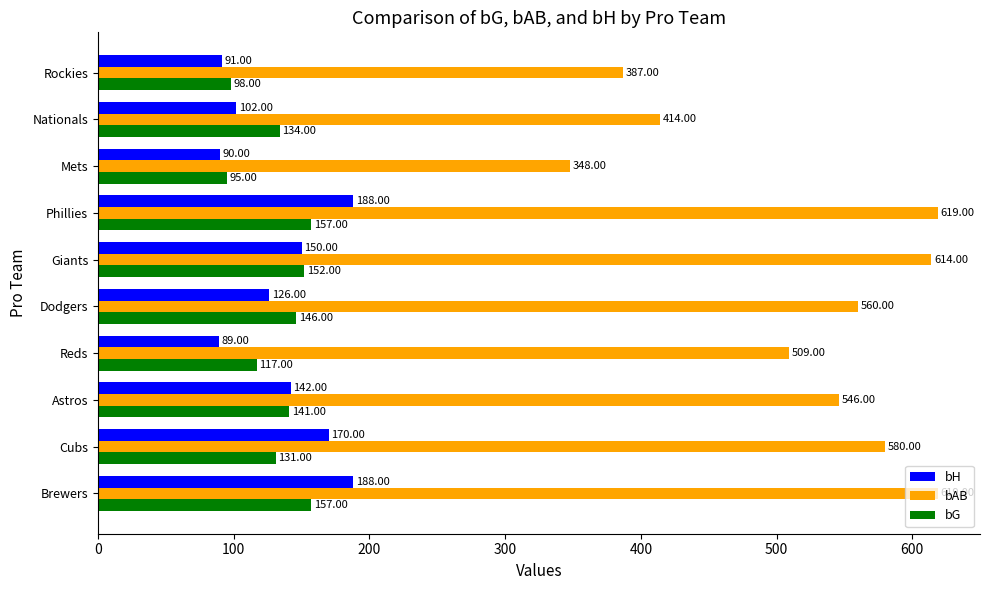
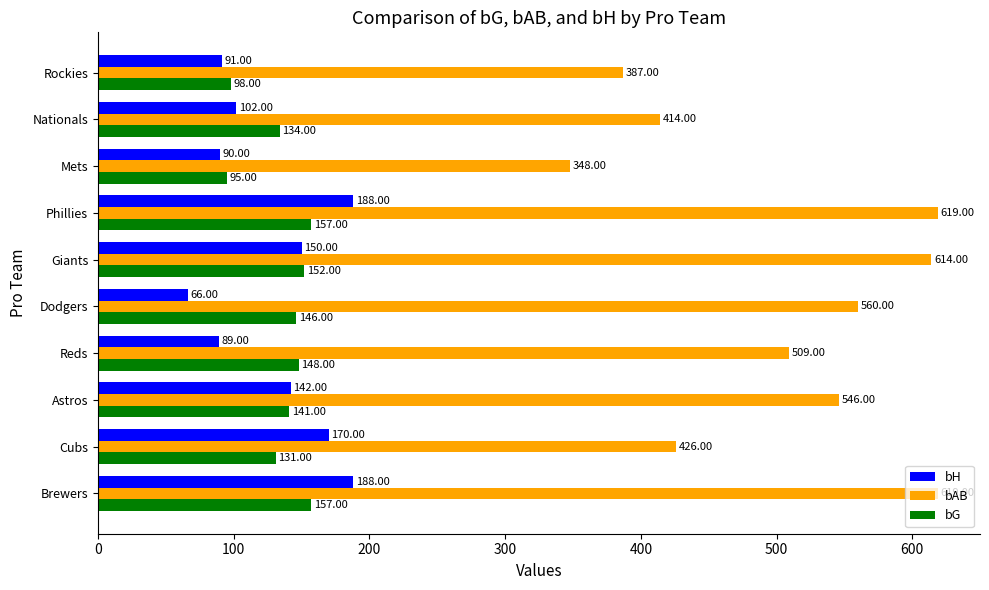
bH, Dodgers: 126.00 -> 66.00
bG, Reds: 117.00 -> 148.00
bAB, Cubs: 580.00 -> 426.00
